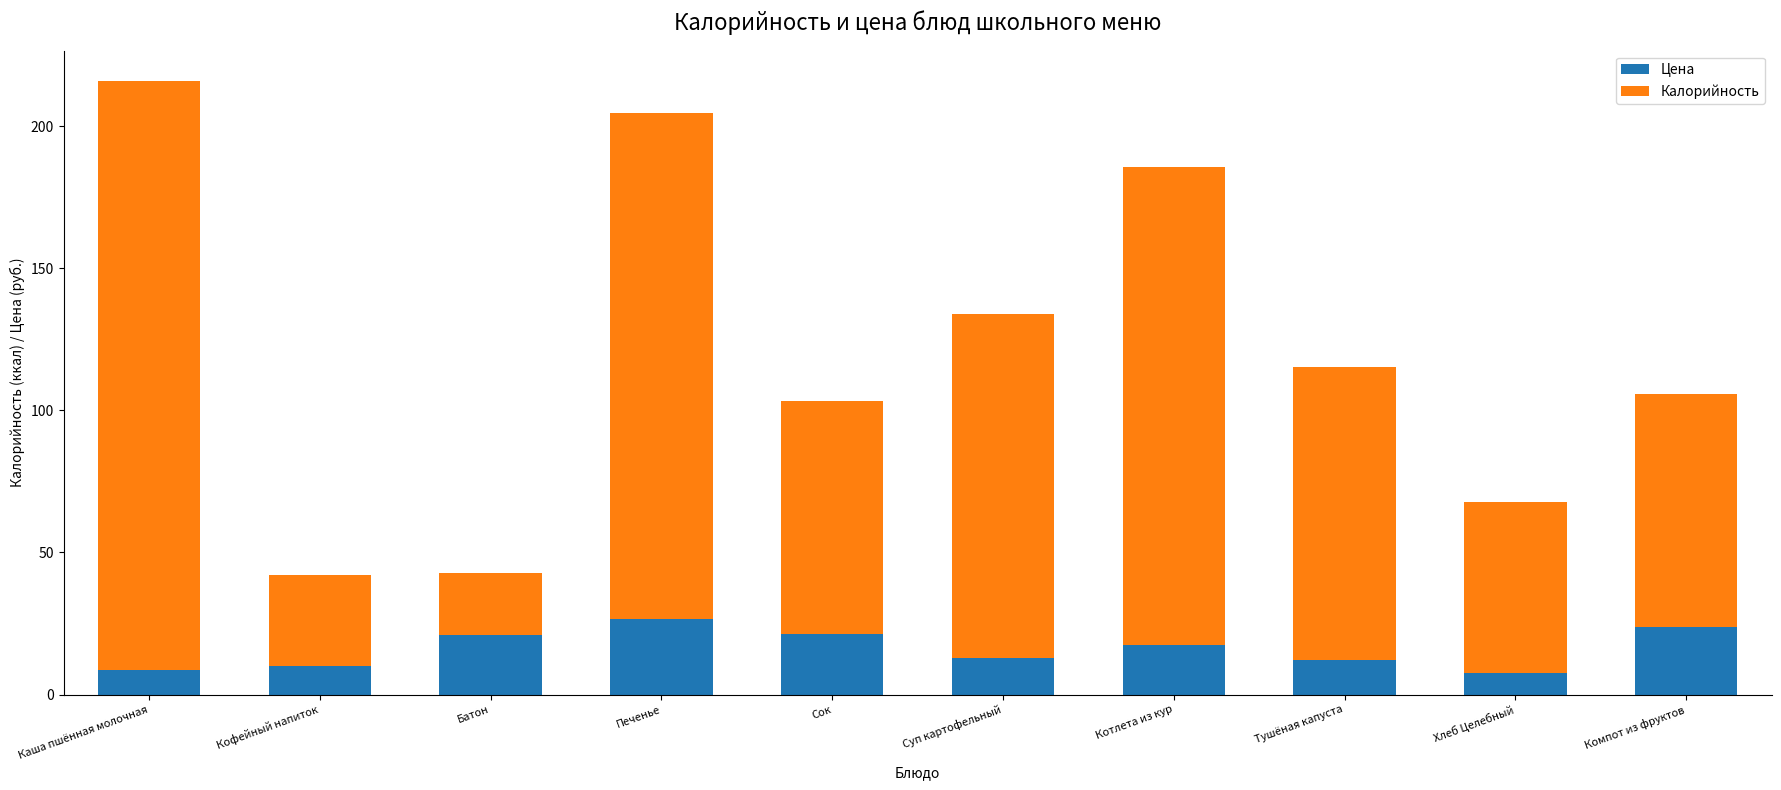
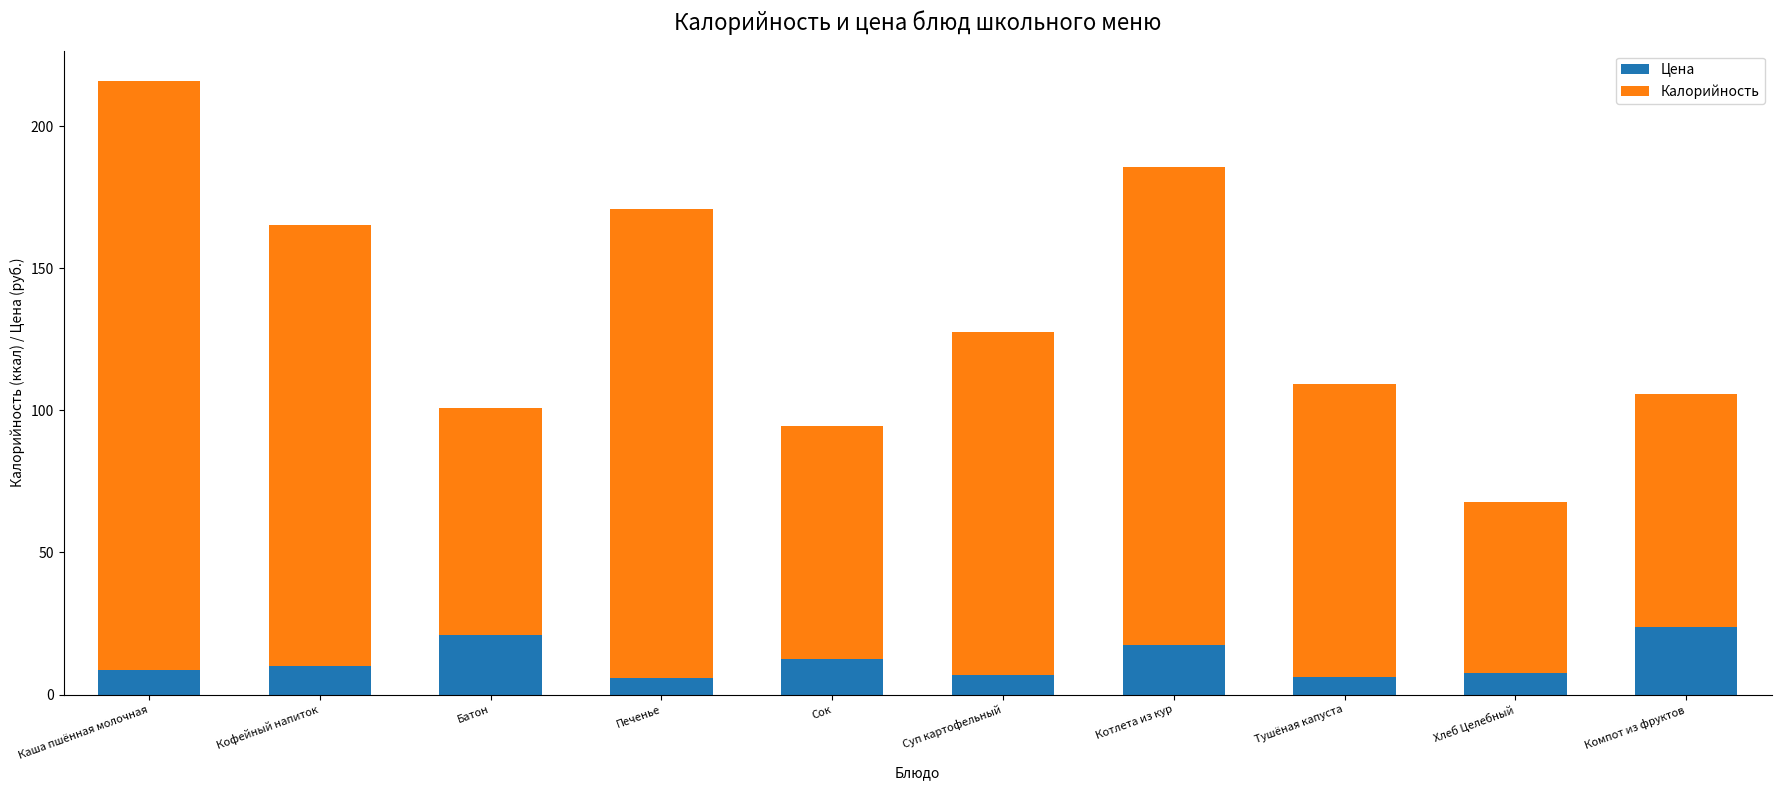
Калорийность, Кофейный напиток: 32 -> 155
Калорийность, Батон: 22 -> 80
Цена, Печенье: 27 -> 6
Калорийность, Печенье: 178 -> 165
Цена, Сок: 21 -> 13
Цена, Суп картофельный: 13 -> 7
Цена, Тушёная капуста: 12 -> 6
